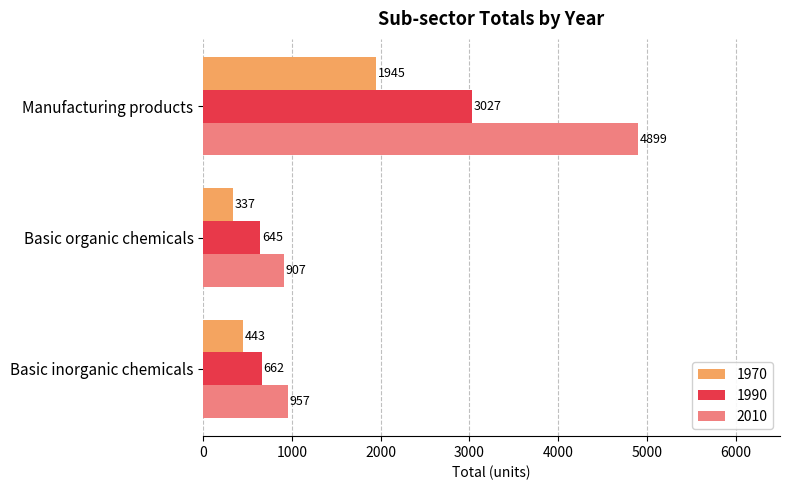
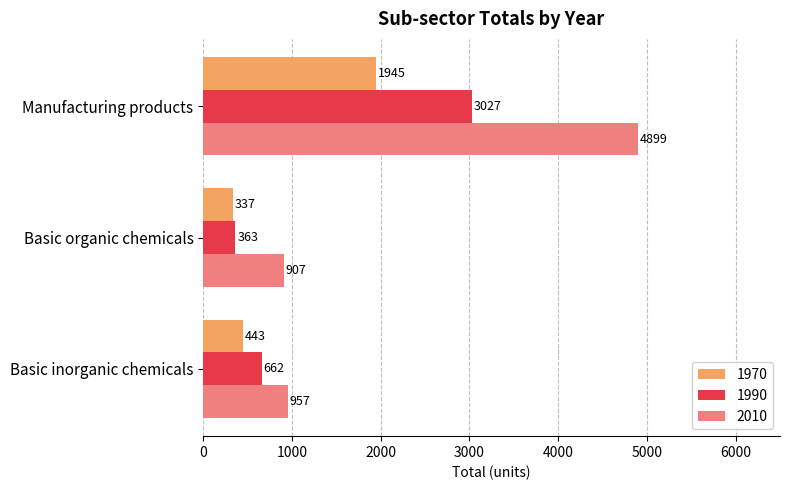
1990, Basic organic chemicals: 645 -> 363
